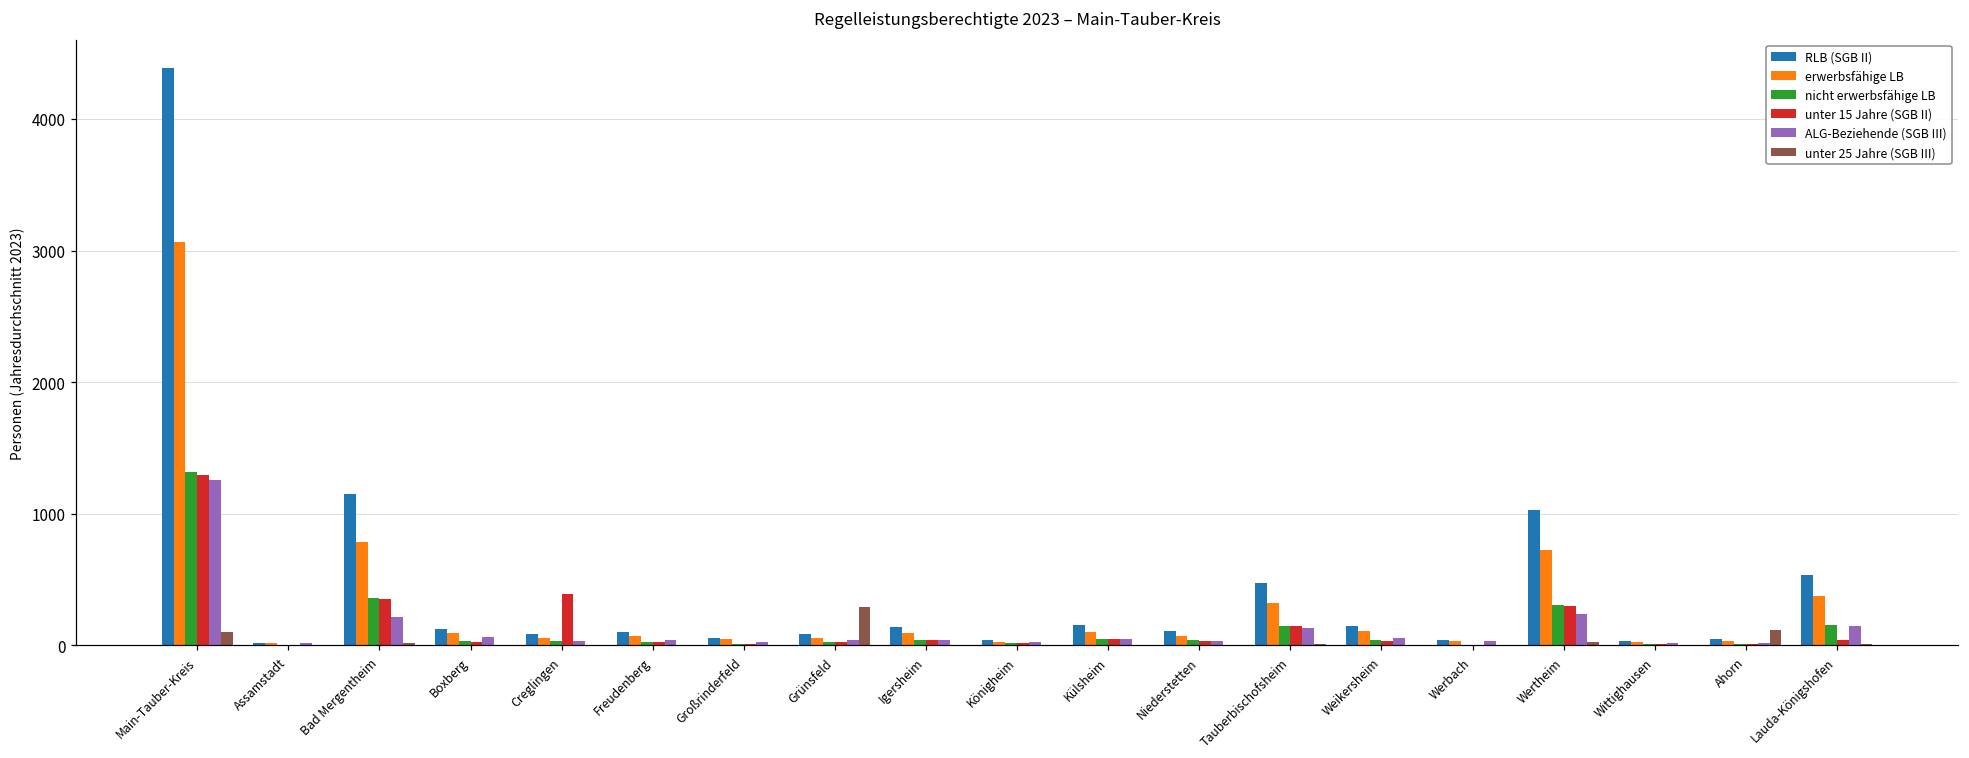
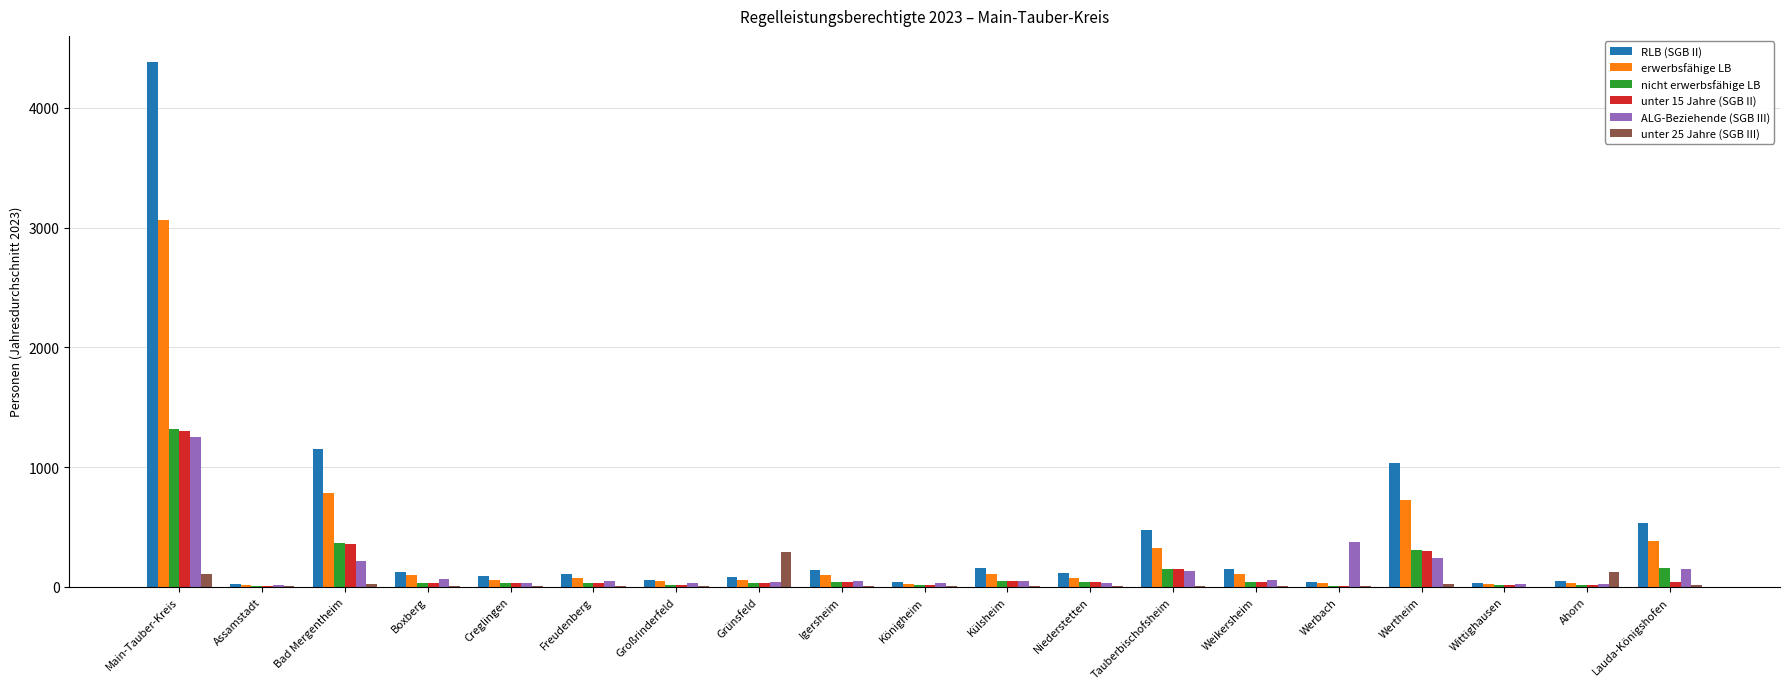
unter 15 Jahre (SGB II), Creglingen: 390 -> 30
ALG-Beziehende (SGB III), Werbach: 30 -> 380
